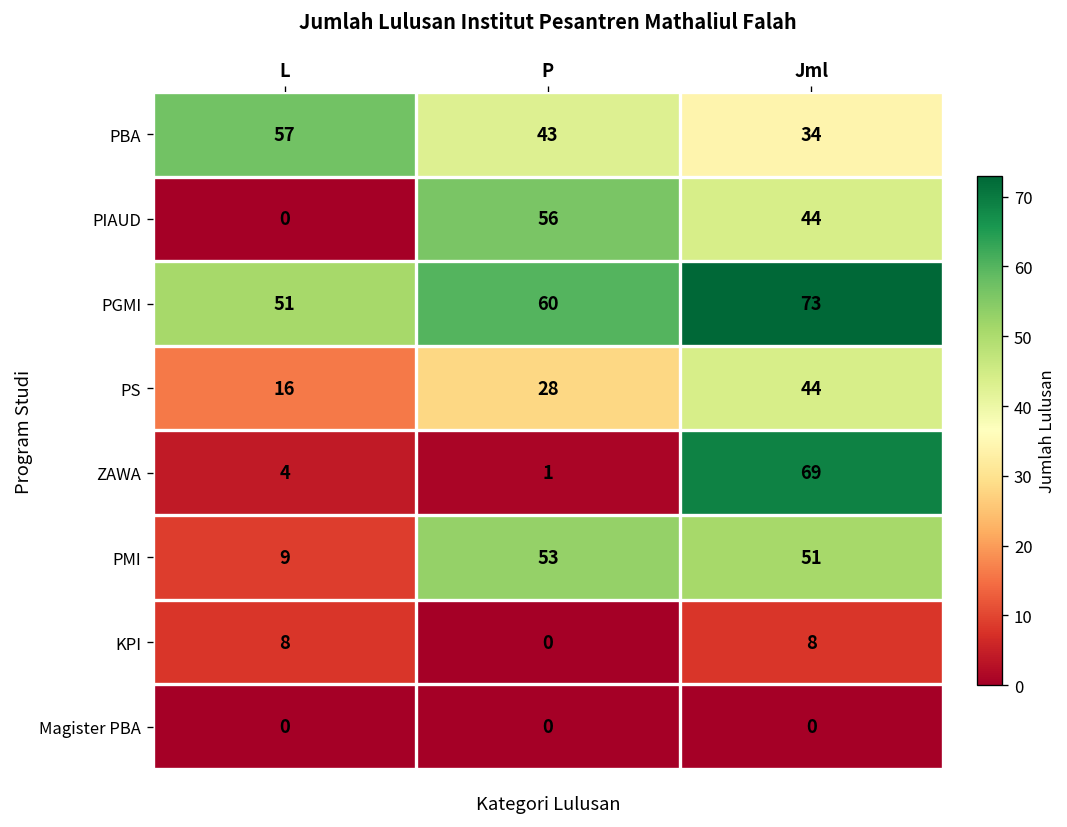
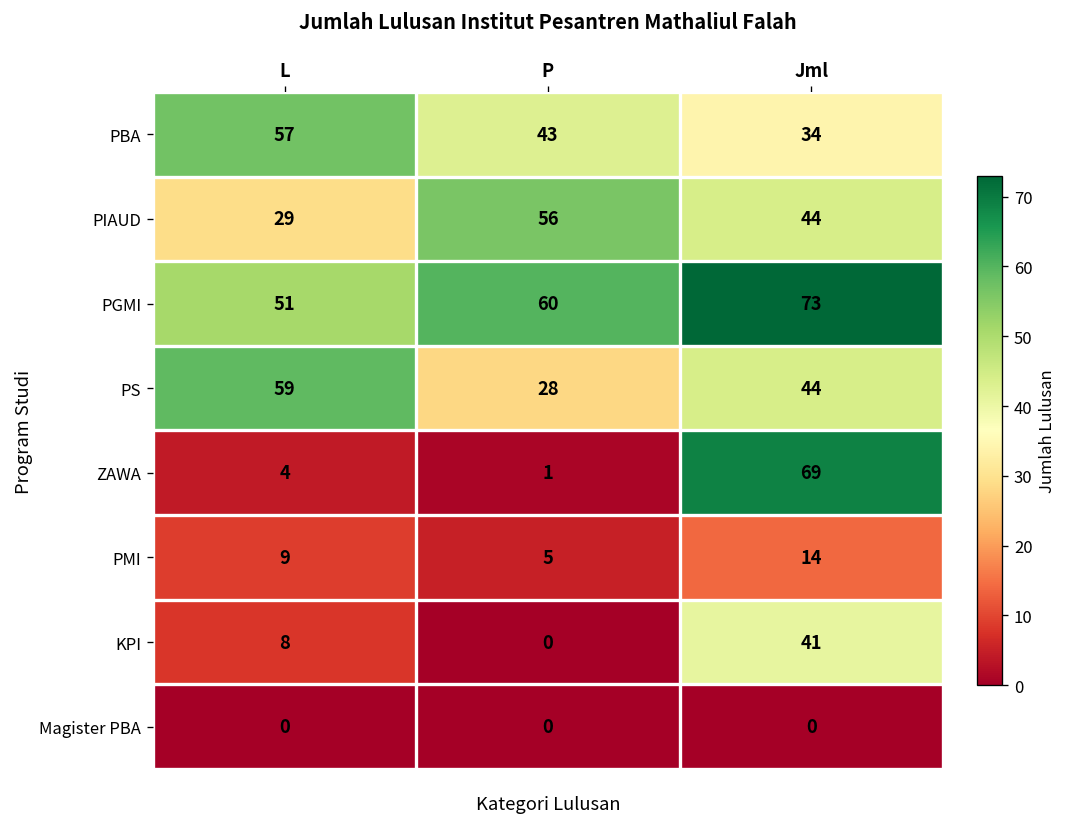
PIAUD, L: 0 -> 29
PS, L: 16 -> 59
PMI, P: 53 -> 5
PMI, Jml: 51 -> 14
KPI, Jml: 8 -> 41
